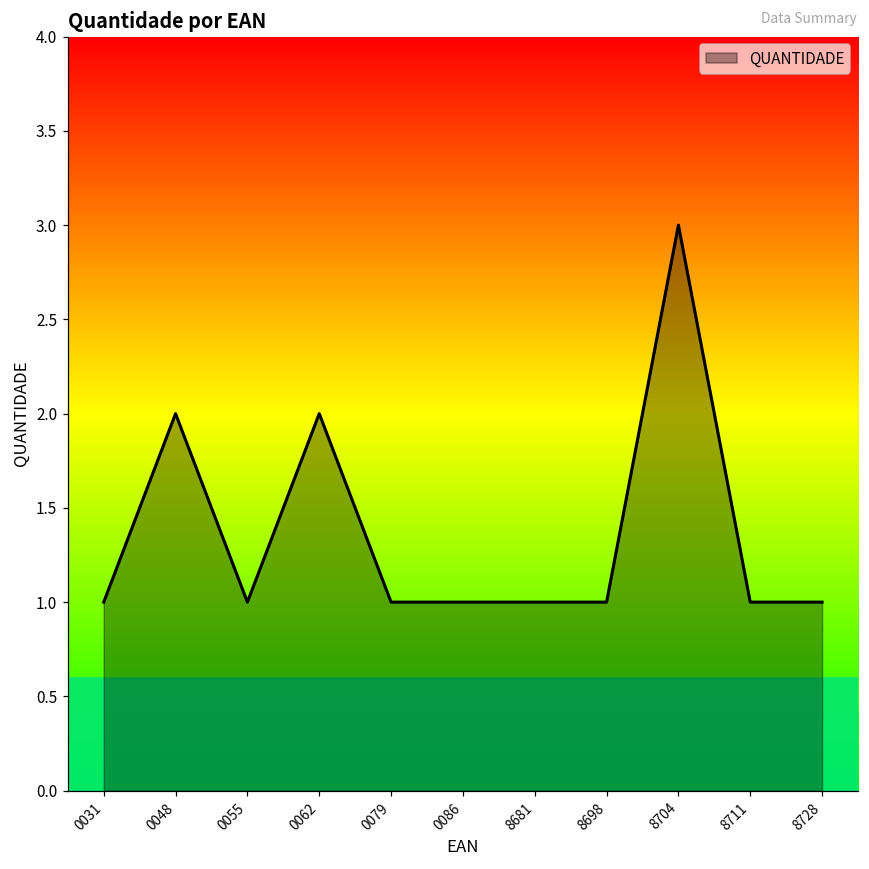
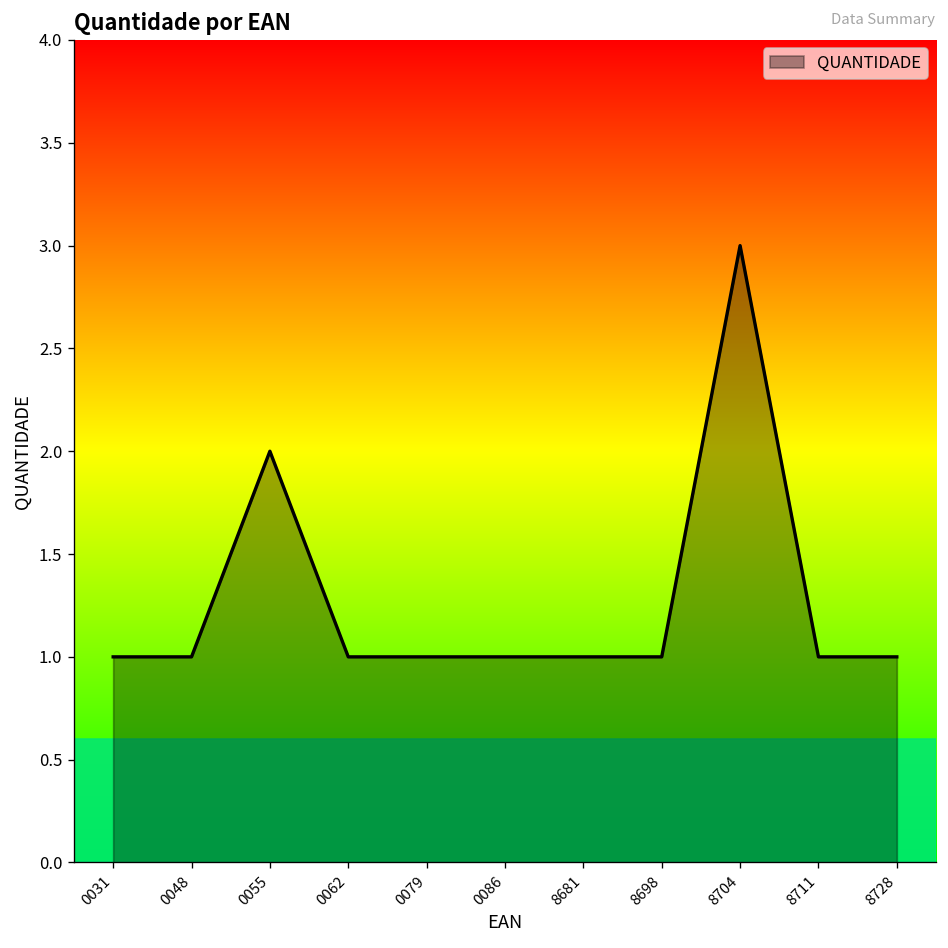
0048: 2 -> 1
0055: 1 -> 2
0062: 2 -> 1
